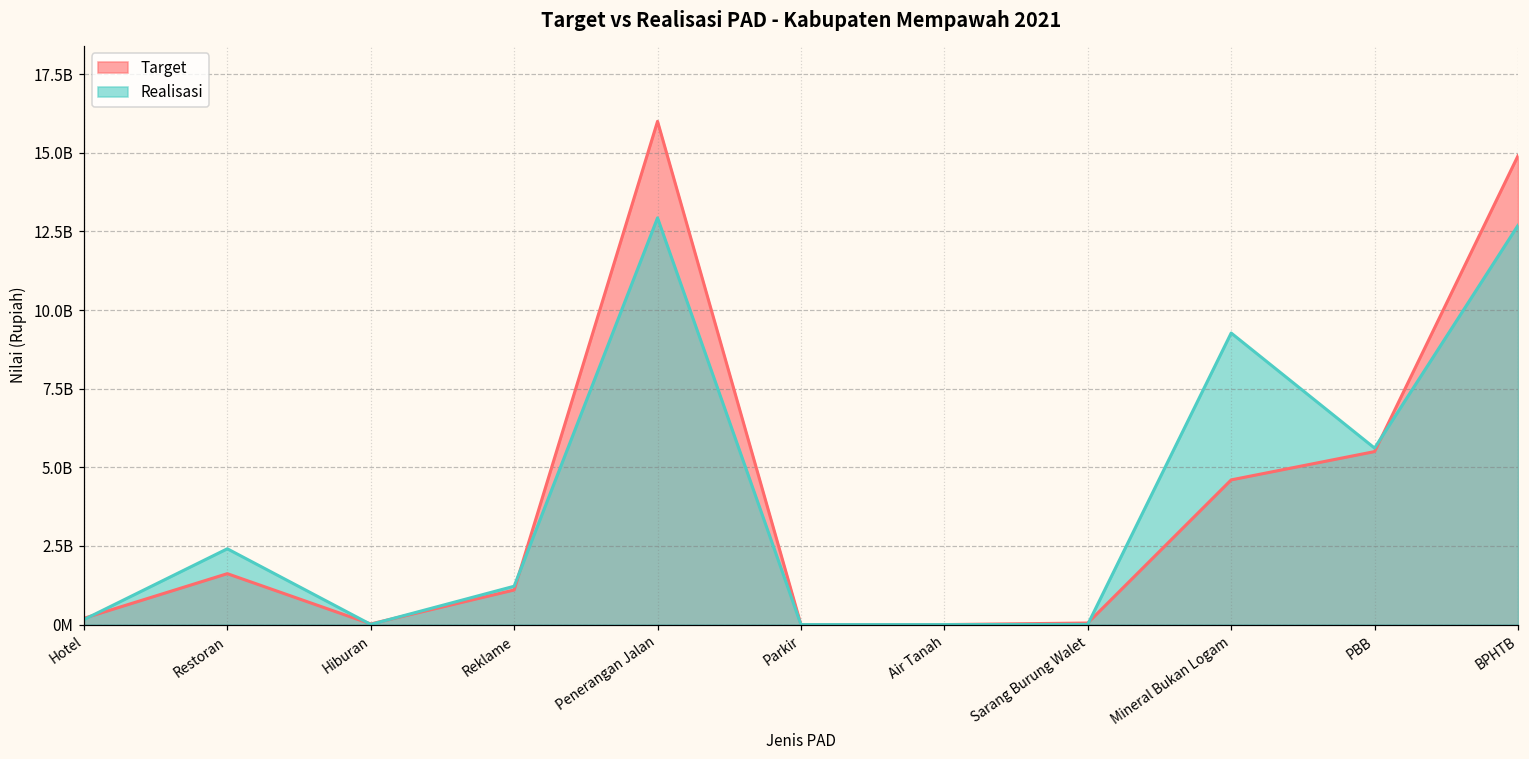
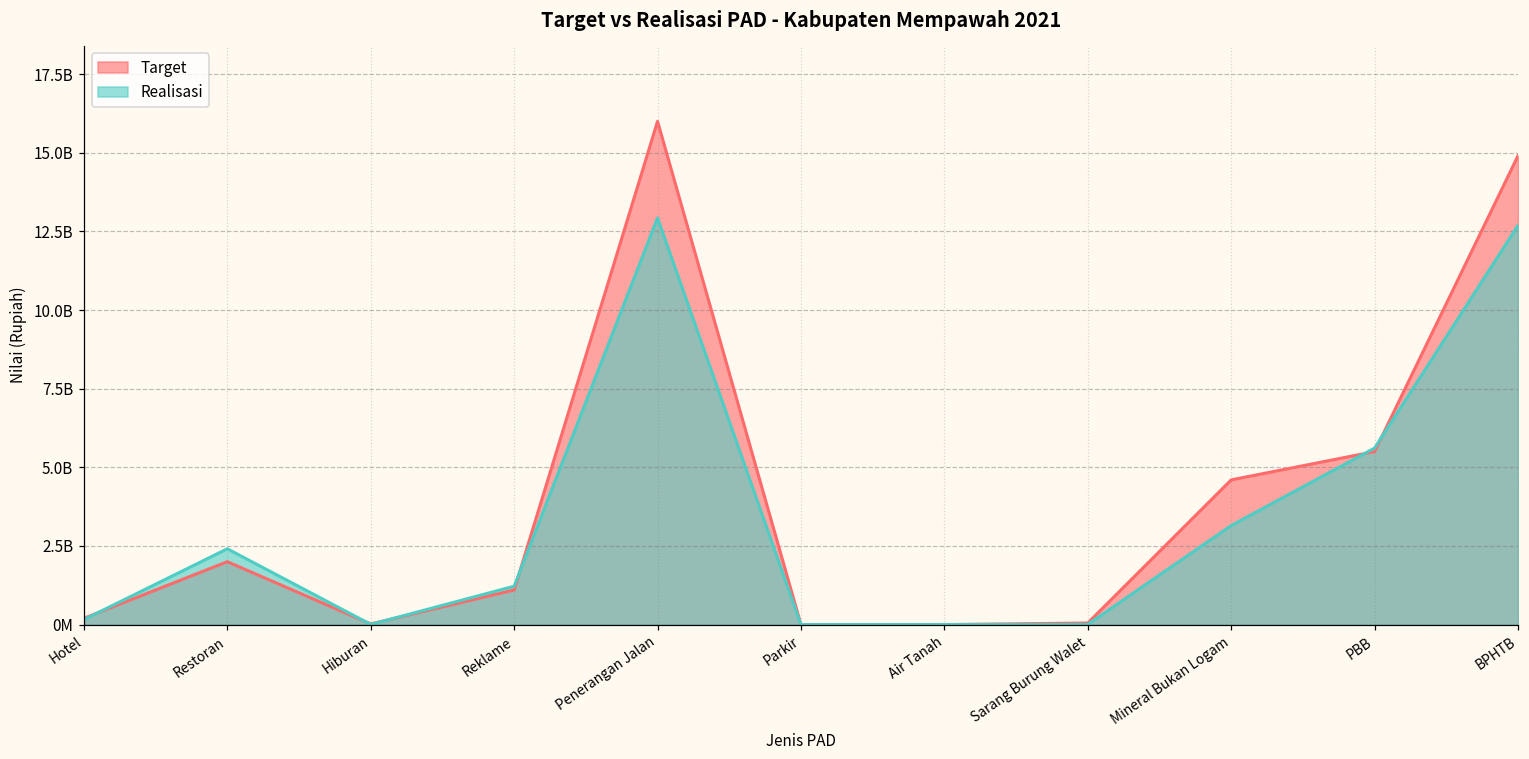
Target, Restoran: 1600000000 -> 2000000000
Realisasi, Mineral Bukan Logam: 9300000000 -> 3100000000
